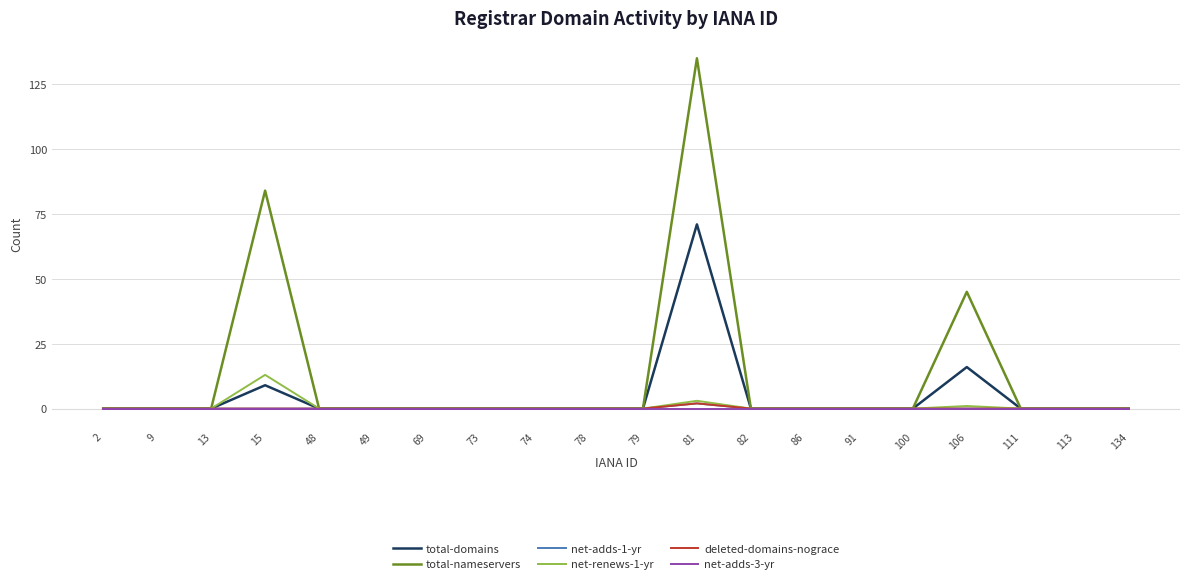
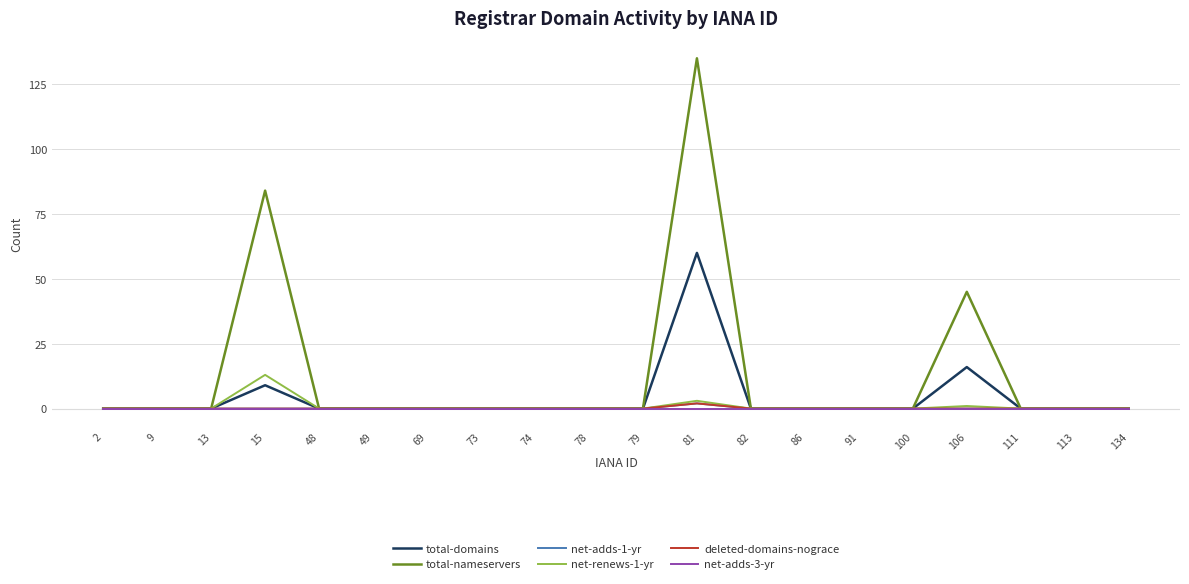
total-domains, 81: 71 -> 60
